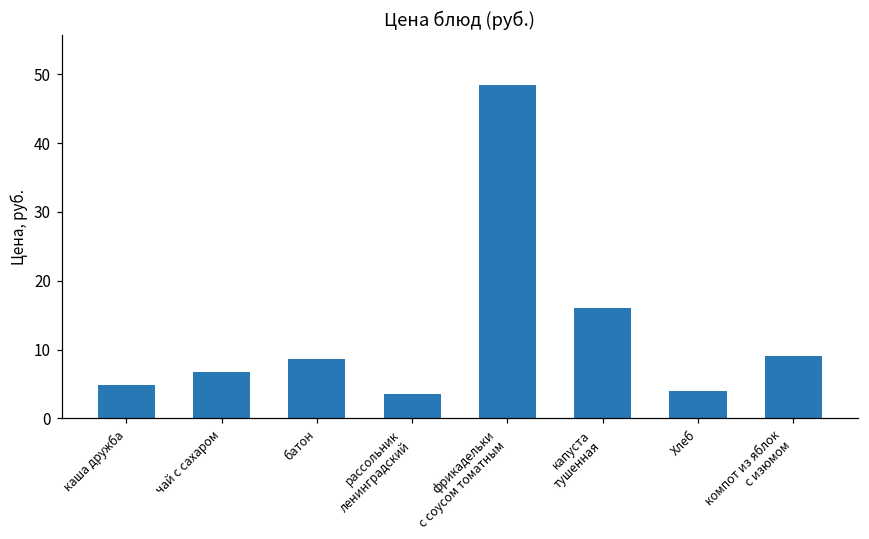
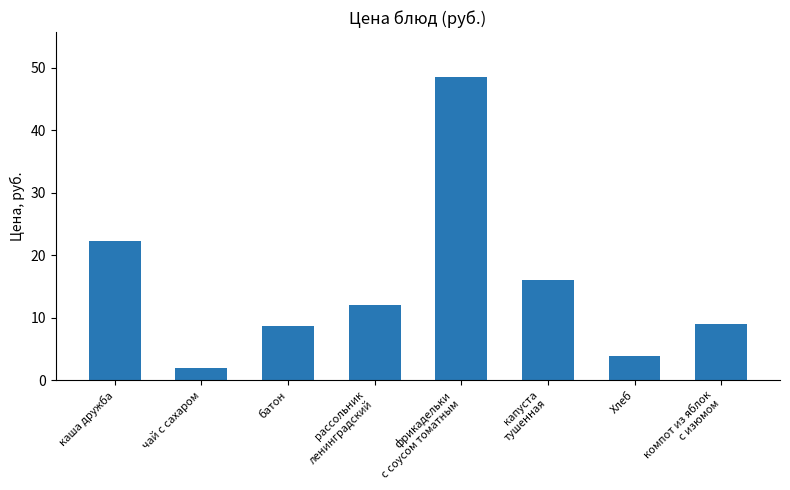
каша дружба: 5 -> 22
чай с сахаром: 7 -> 2
рассольник ленинградский: 4 -> 12
